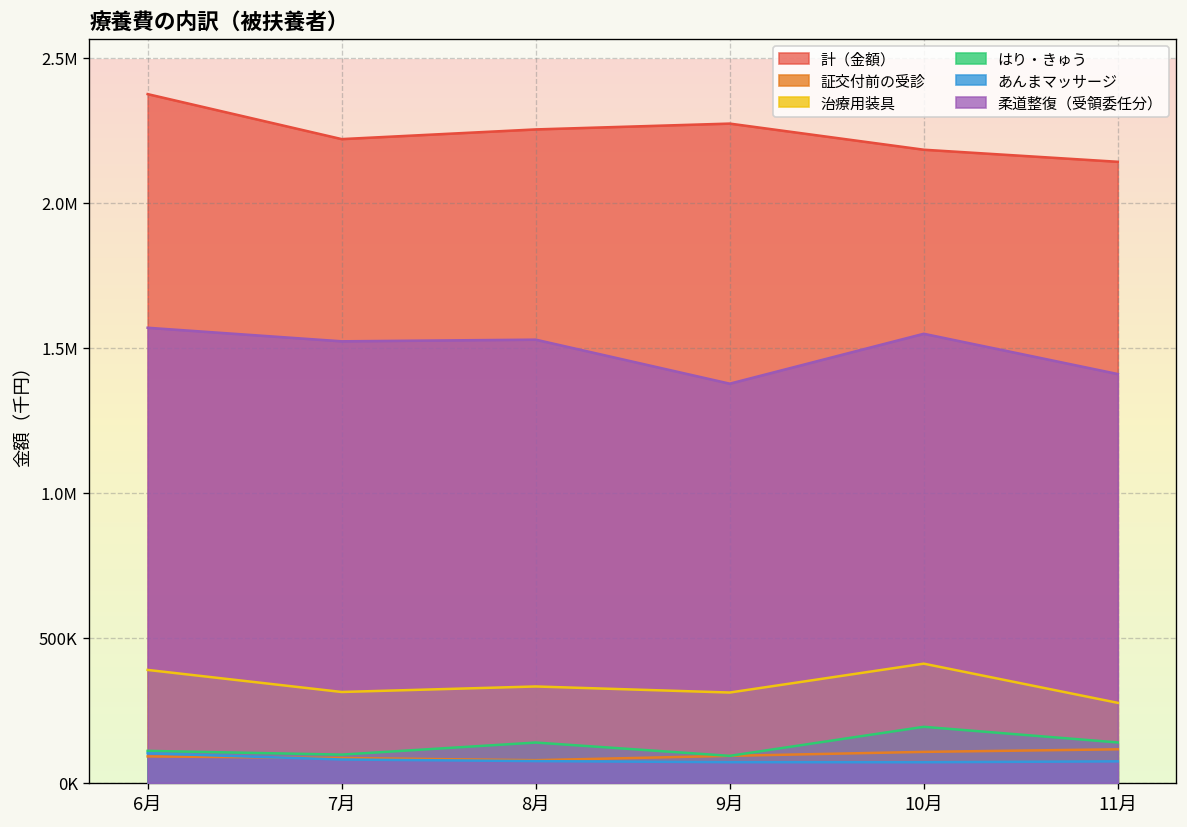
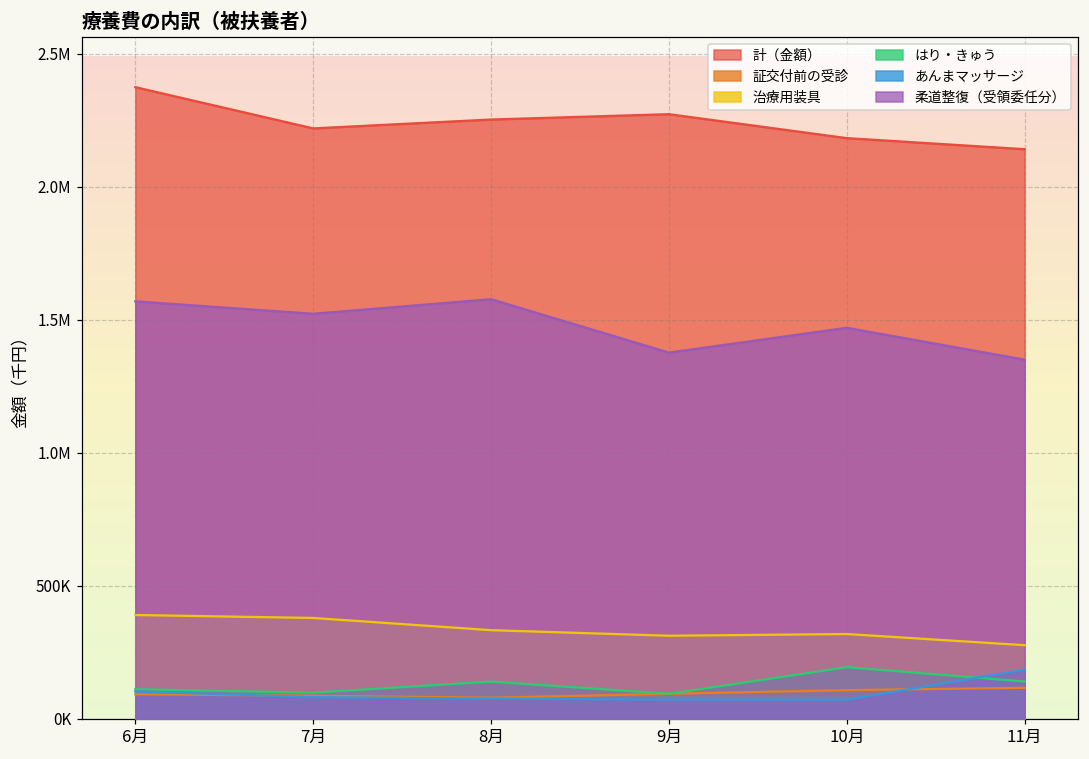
治療用装具, 7月: 310000 -> 380000
柔道整復（受領委任分）, 8月: 1530000 -> 1580000
治療用装具, 10月: 410000 -> 320000
柔道整復（受領委任分）, 10月: 1550000 -> 1470000
あんまマッサージ, 11月: 70000 -> 180000
柔道整復（受領委任分）, 11月: 1410000 -> 1350000
